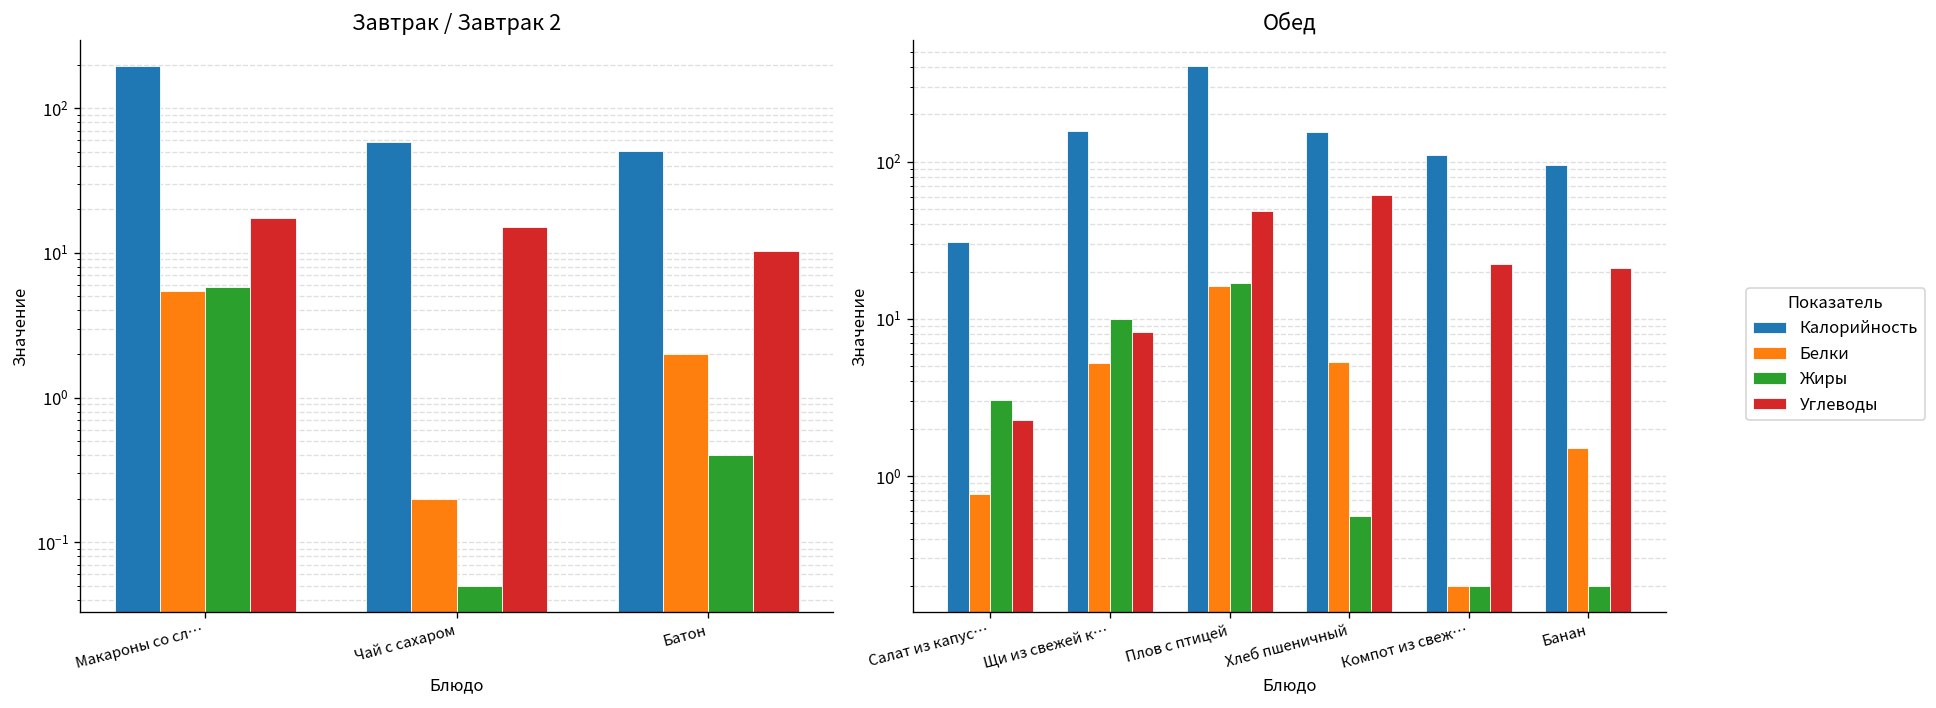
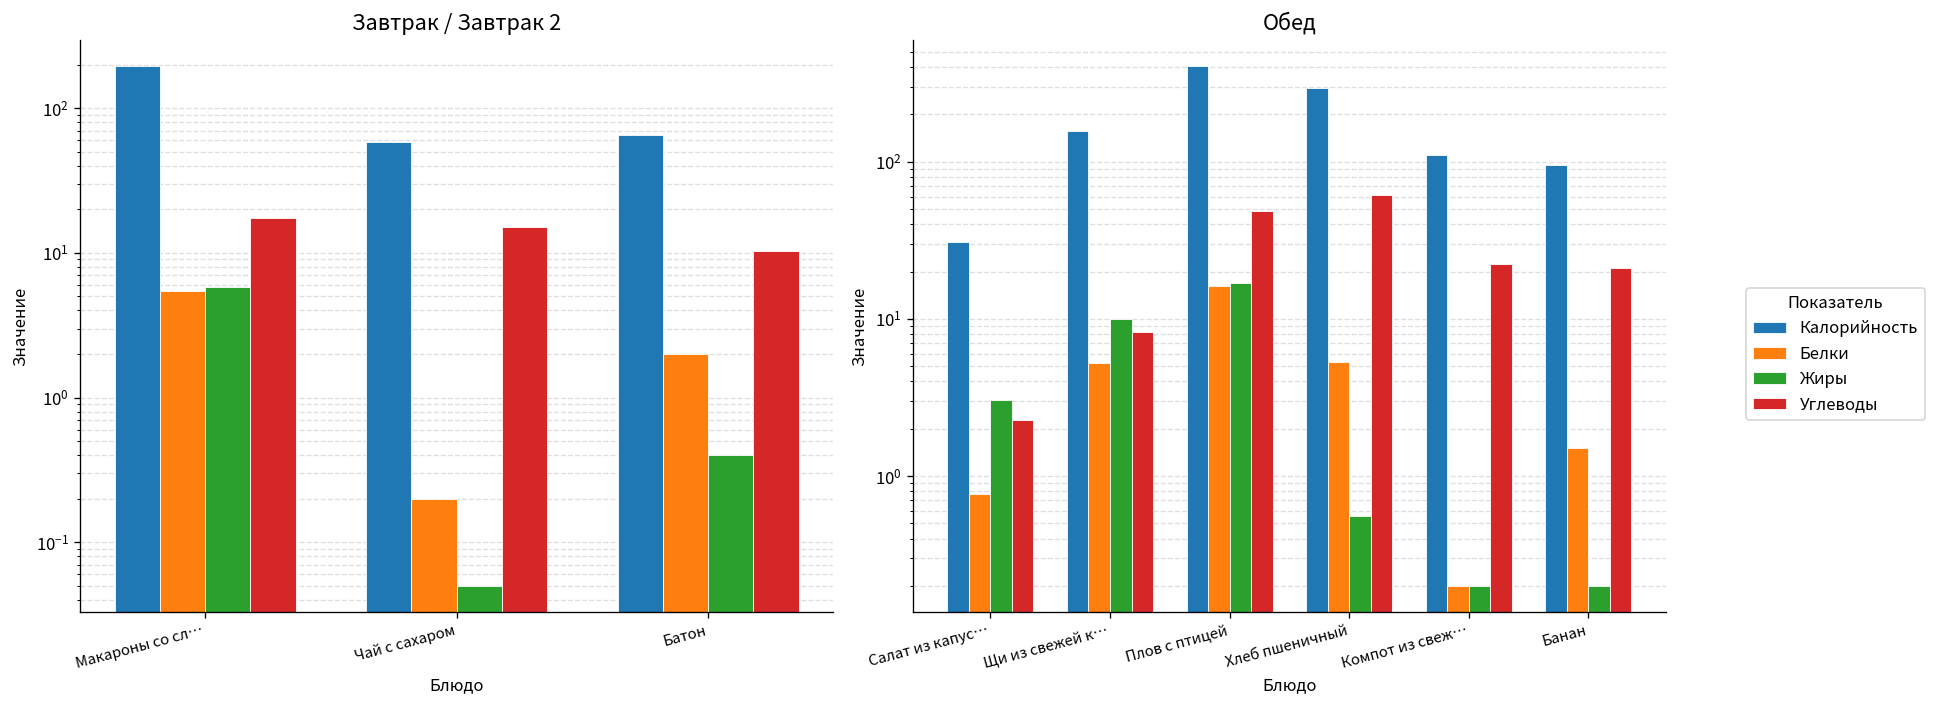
Завтрак / Завтрак 2, Калорийность, Батон: 50 -> 70
Обед, Калорийность, Хлеб пшеничный: 160 -> 300
